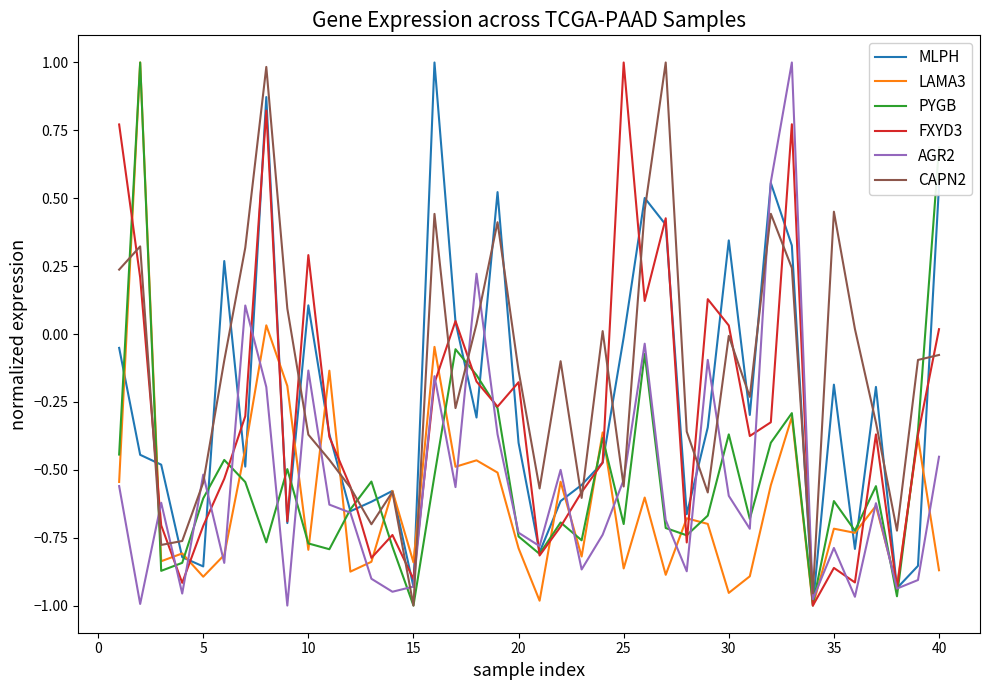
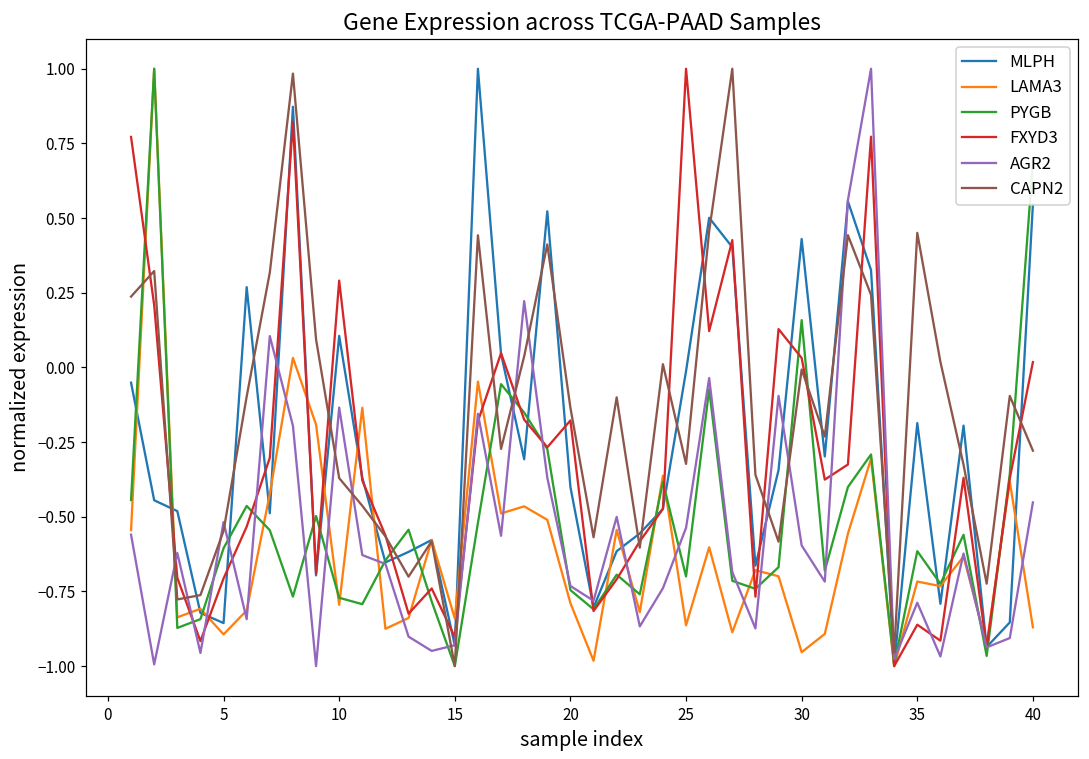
CAPN2, 25: -0.56 -> -0.32
MLPH, 30: 0.34 -> 0.43
PYGB, 30: -0.37 -> 0.16
CAPN2, 40: -0.08 -> -0.28
